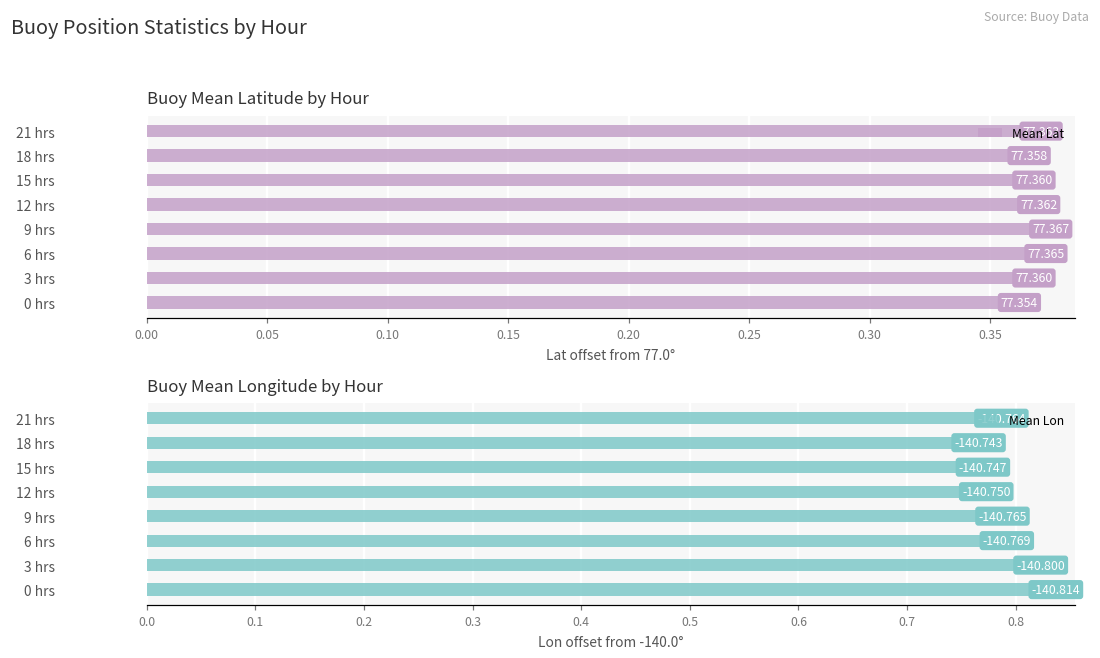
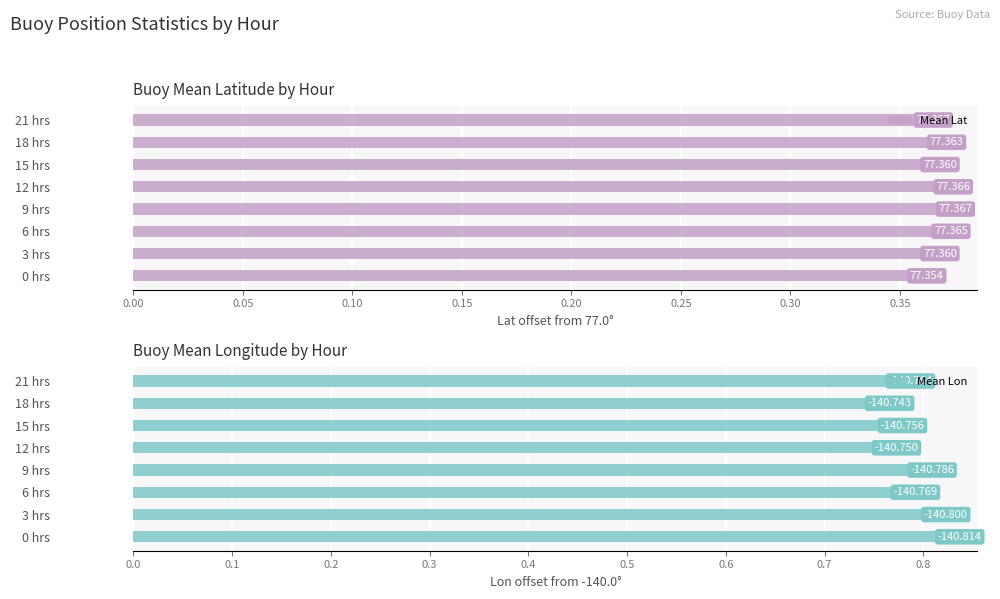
Buoy Mean Latitude by Hour, 21 hrs: 77.363 -> 77.357
Buoy Mean Latitude by Hour, 18 hrs: 77.358 -> 77.363
Buoy Mean Latitude by Hour, 12 hrs: 77.362 -> 77.366
Buoy Mean Longitude by Hour, 15 hrs: -140.747 -> -140.756
Buoy Mean Longitude by Hour, 9 hrs: -140.765 -> -140.786
